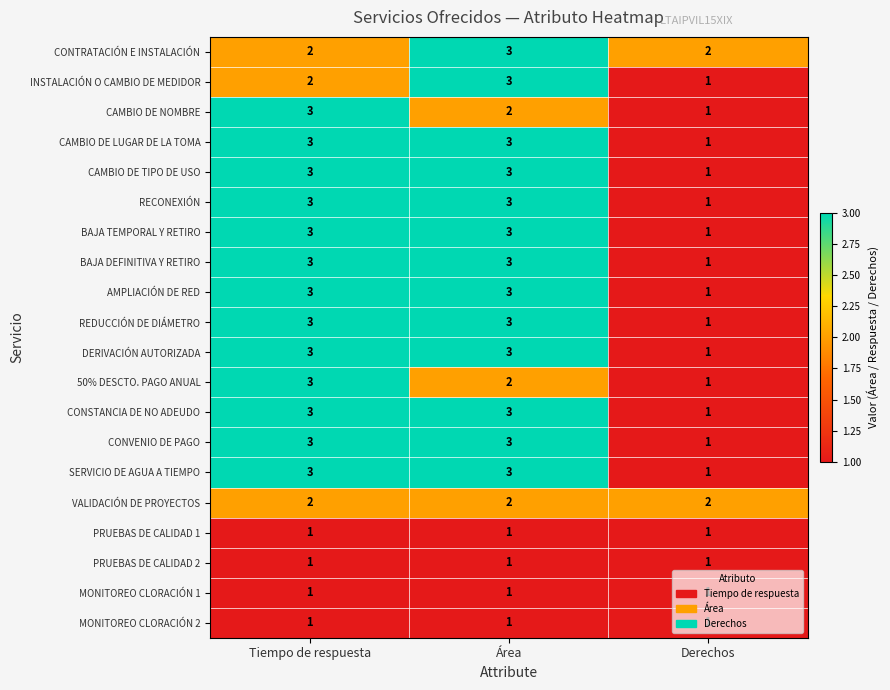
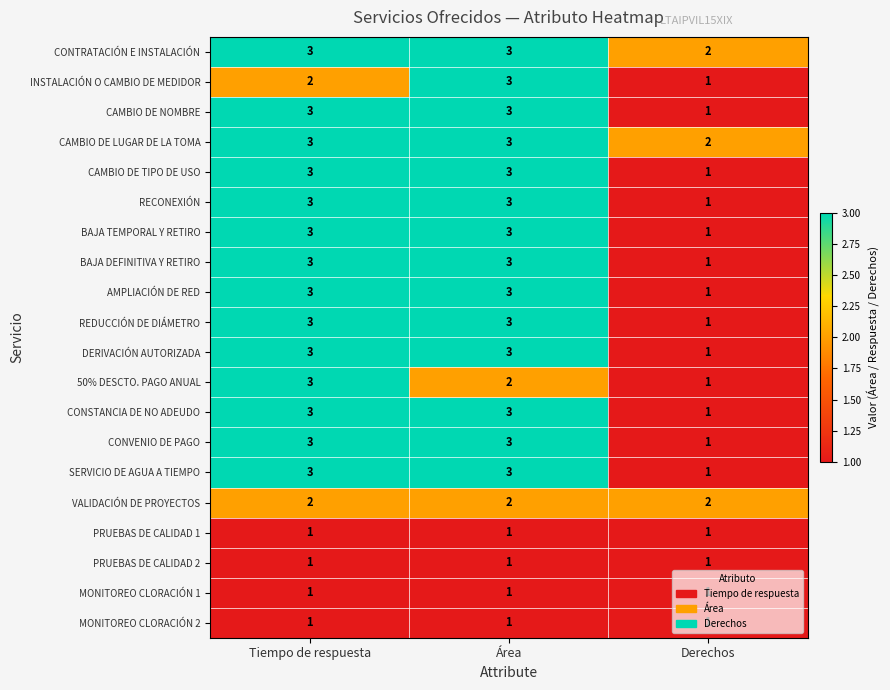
CONTRATACIÓN E INSTALACIÓN, Tiempo de respuesta: 2 -> 3
CAMBIO DE NOMBRE, Área: 2 -> 3
CAMBIO DE LUGAR DE LA TOMA, Derechos: 1 -> 2
